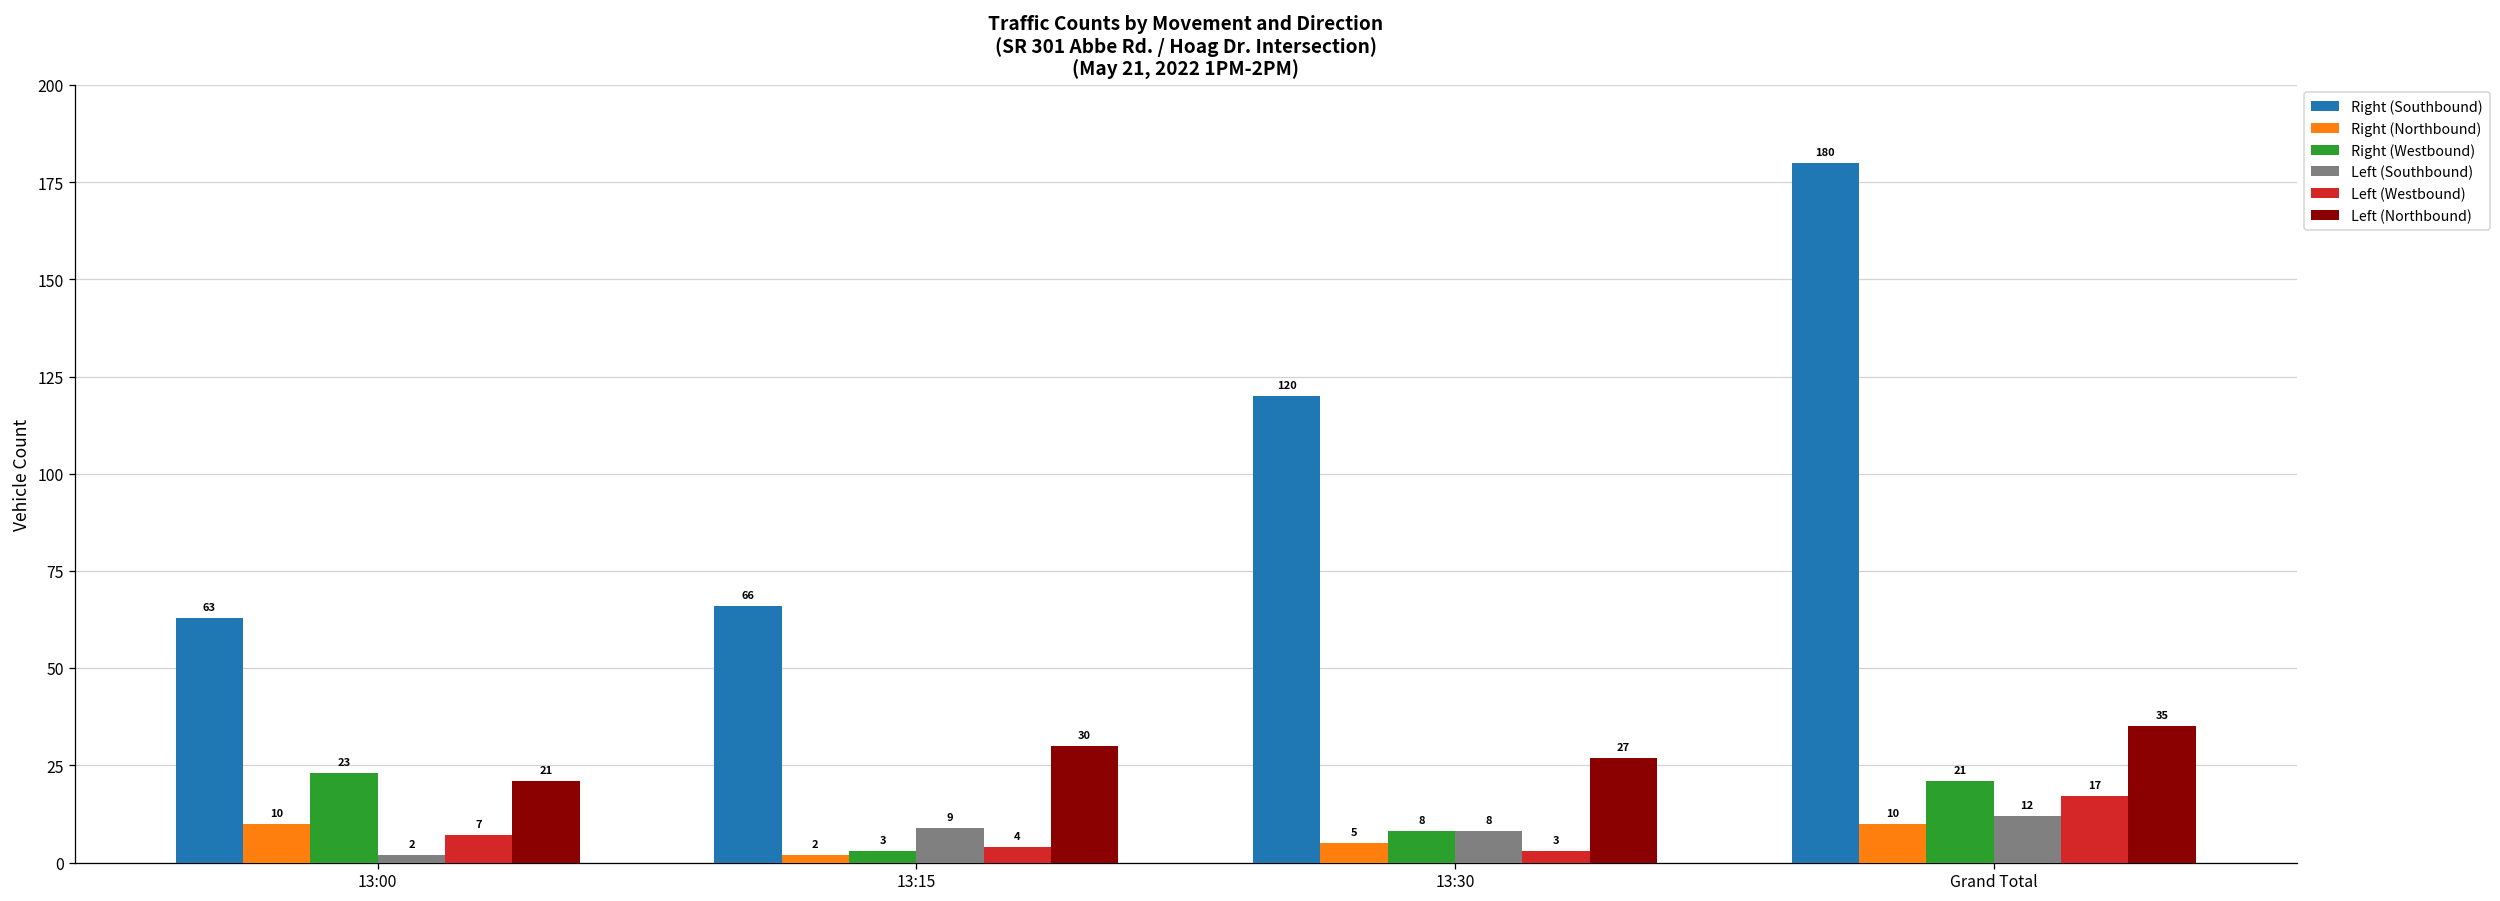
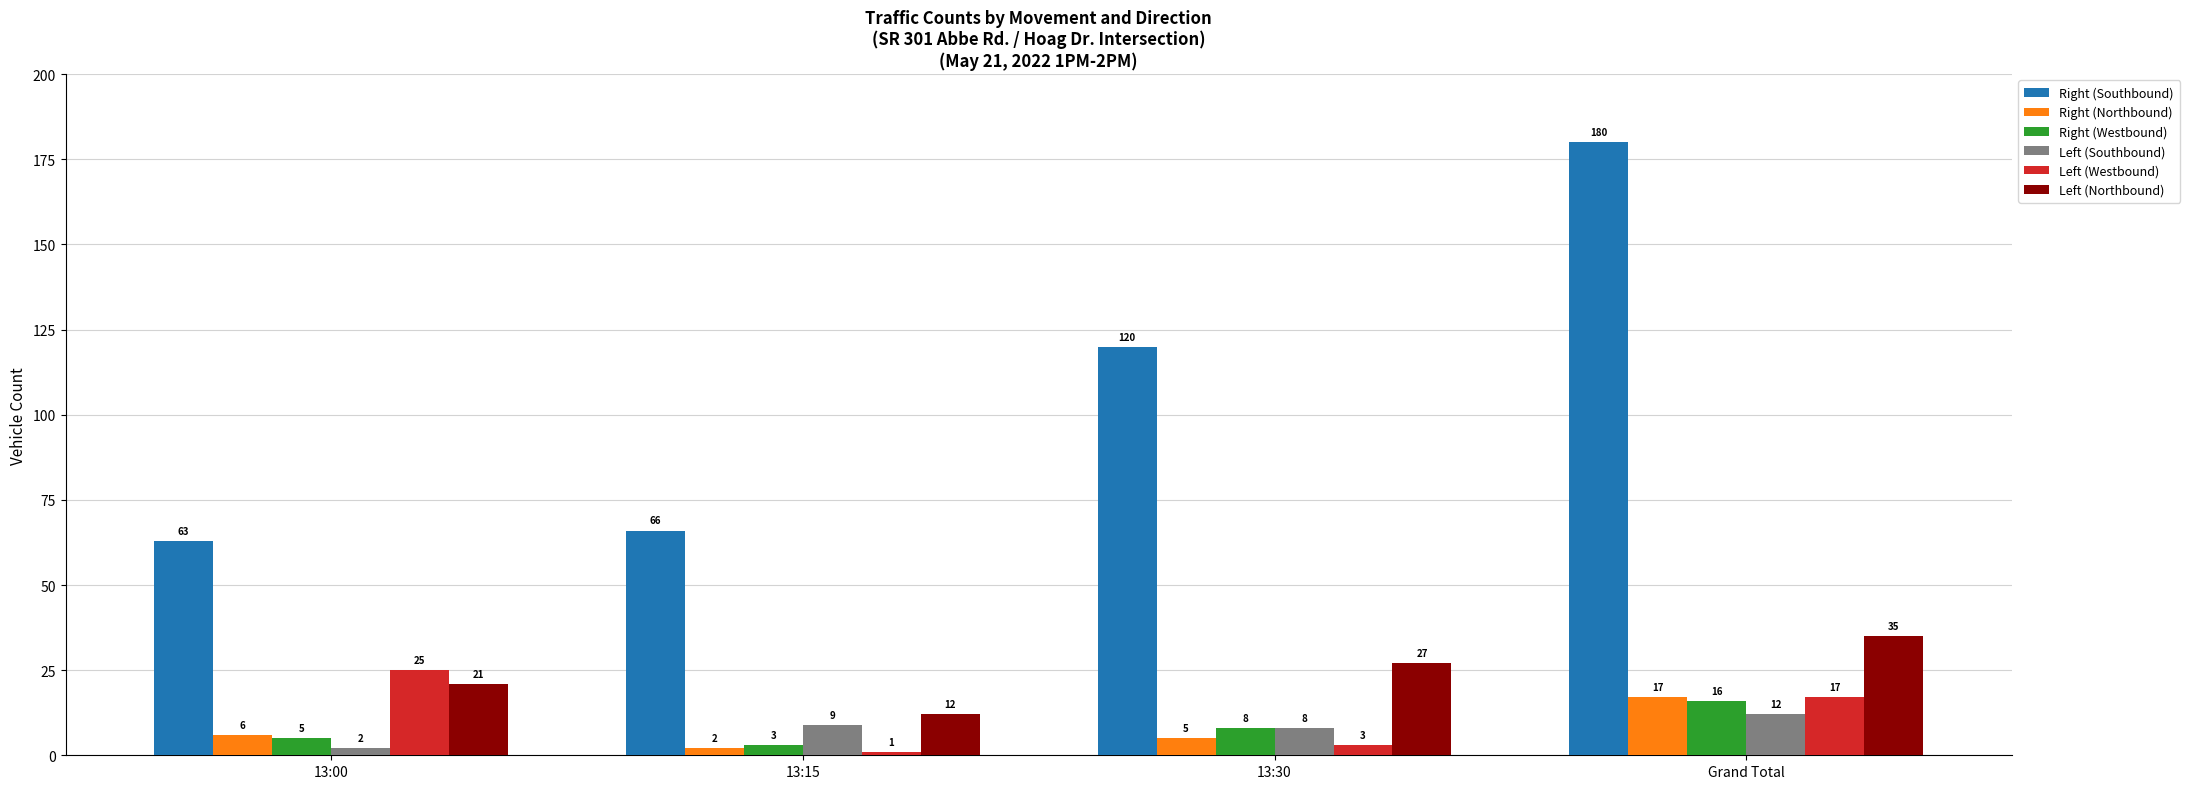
Right (Northbound), 13:00: 10 -> 6
Right (Westbound), 13:00: 23 -> 5
Left (Westbound), 13:00: 7 -> 25
Left (Westbound), 13:15: 4 -> 1
Left (Northbound), 13:15: 30 -> 12
Right (Northbound), Grand Total: 10 -> 17
Right (Westbound), Grand Total: 21 -> 16
